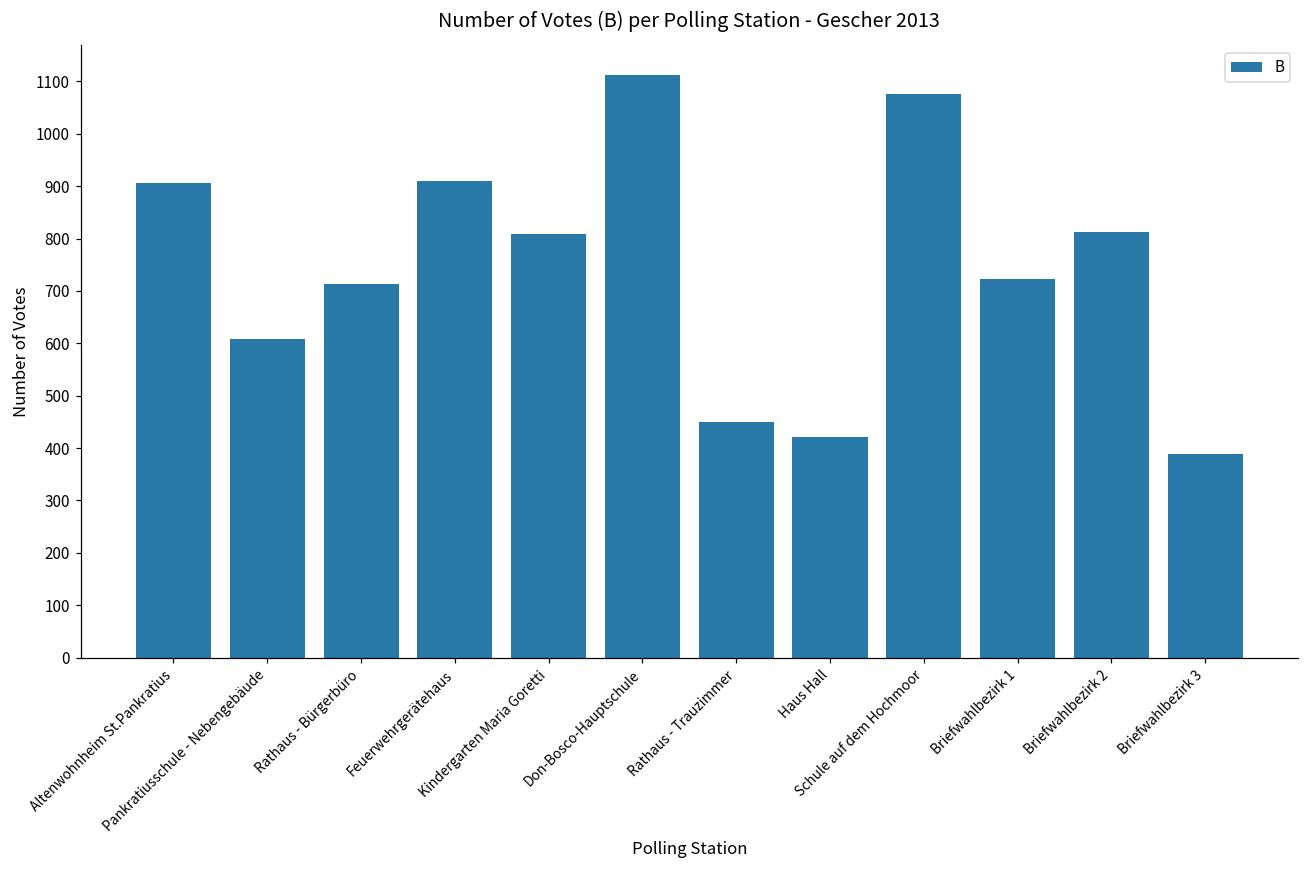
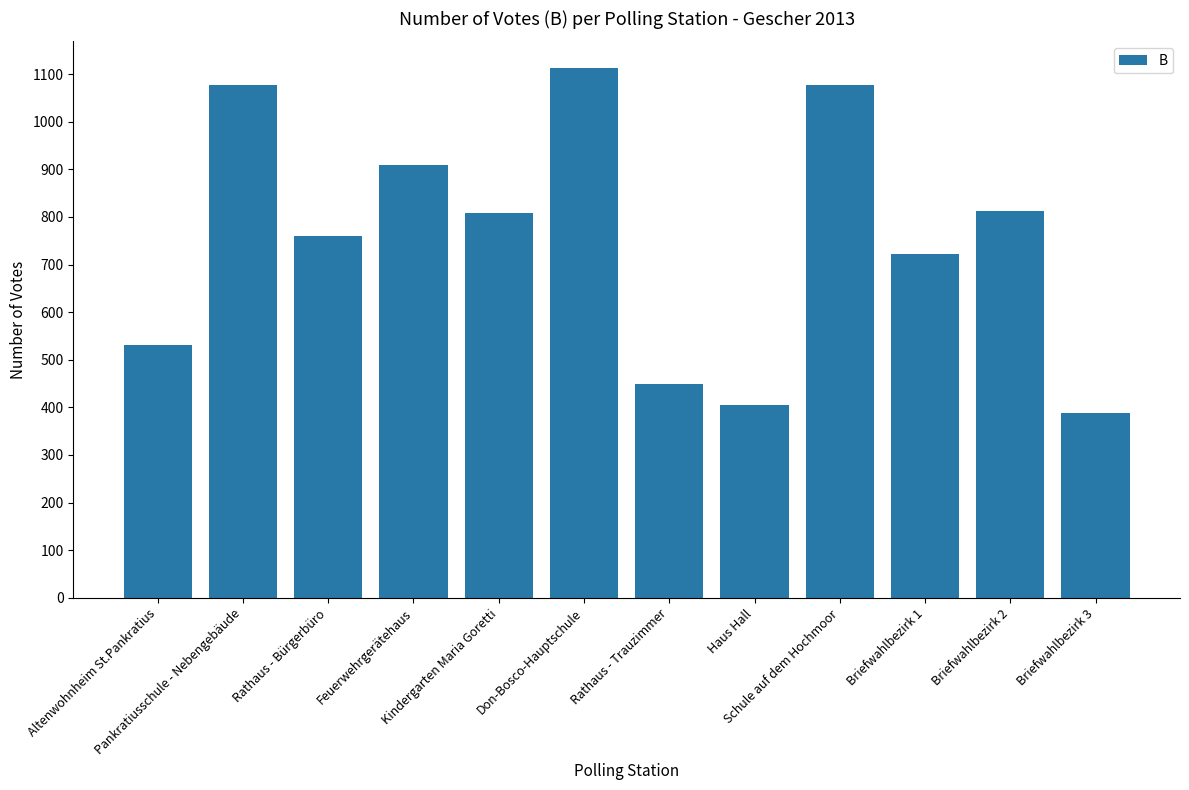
Altenwohnheim St.Pankratius: 910 -> 530
Pankratiusschule - Nebengebäude: 610 -> 1080
Rathaus - Bürgerbüro: 710 -> 760
Haus Hall: 420 -> 410
